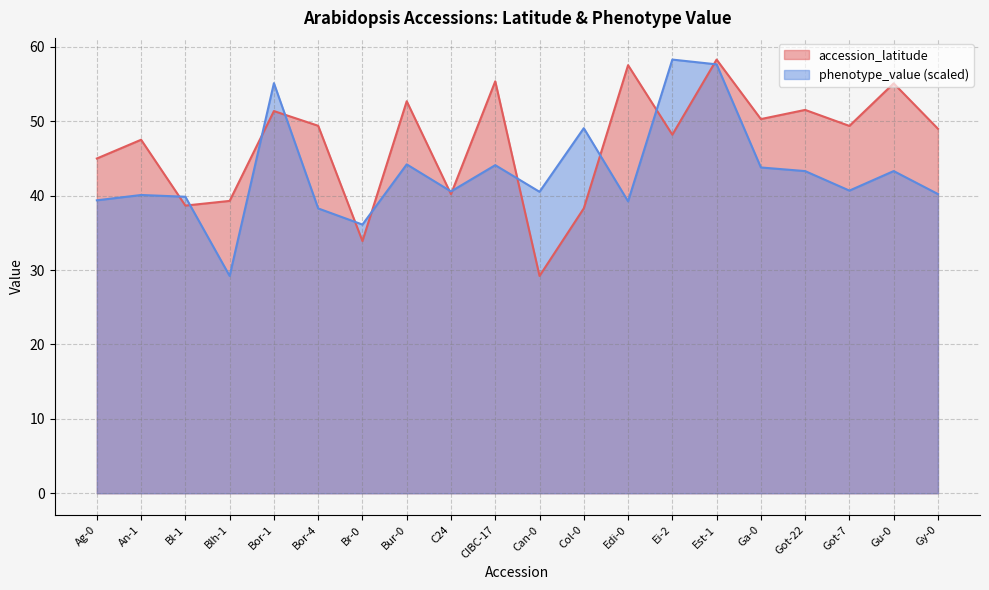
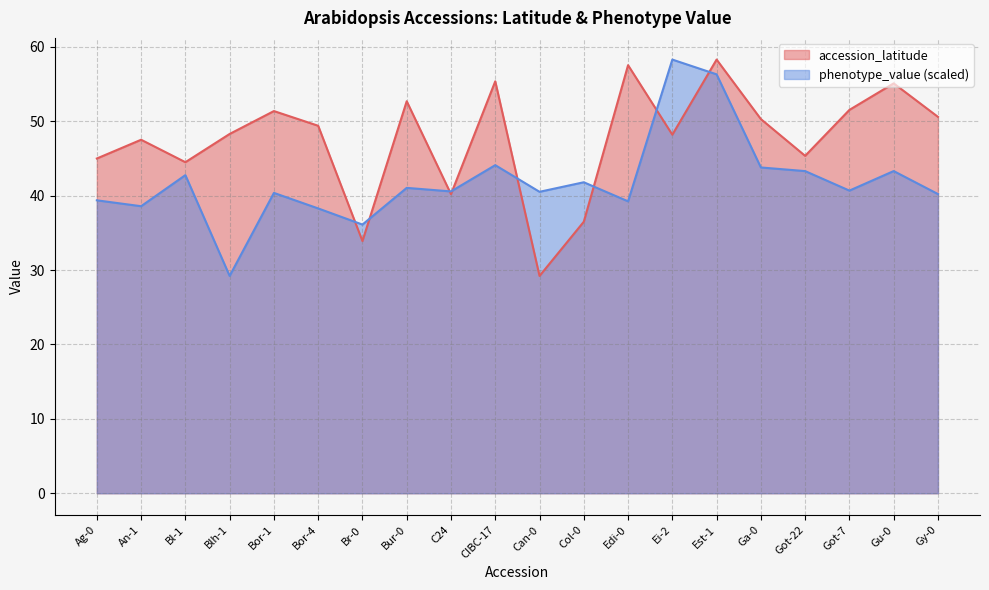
phenotype_value (scaled), An-1: 40 -> 39
accession_latitude, Bl-1: 39 -> 45
phenotype_value (scaled), Bl-1: 40 -> 43
accession_latitude, Blh-1: 39 -> 48
phenotype_value (scaled), Bor-1: 55 -> 40
phenotype_value (scaled), Bur-0: 44 -> 41
accession_latitude, Col-0: 38 -> 37
phenotype_value (scaled), Col-0: 49 -> 42
phenotype_value (scaled), Est-1: 58 -> 56
accession_latitude, Got-22: 52 -> 45
accession_latitude, Got-7: 49 -> 52
accession_latitude, Gy-0: 49 -> 51
